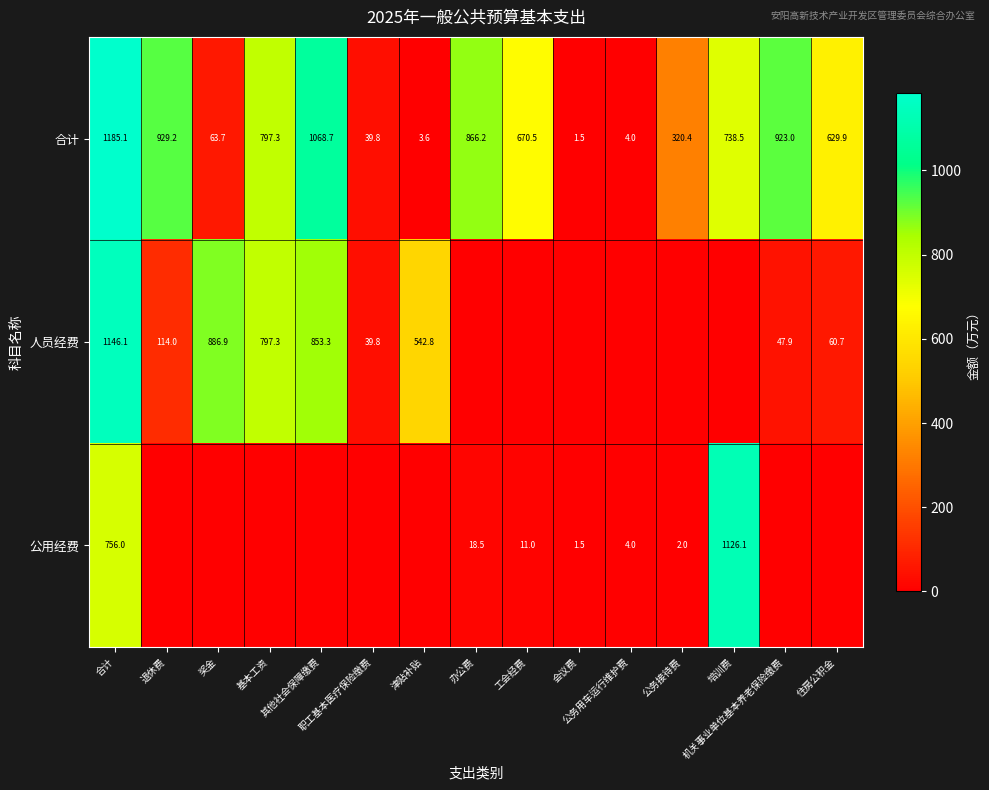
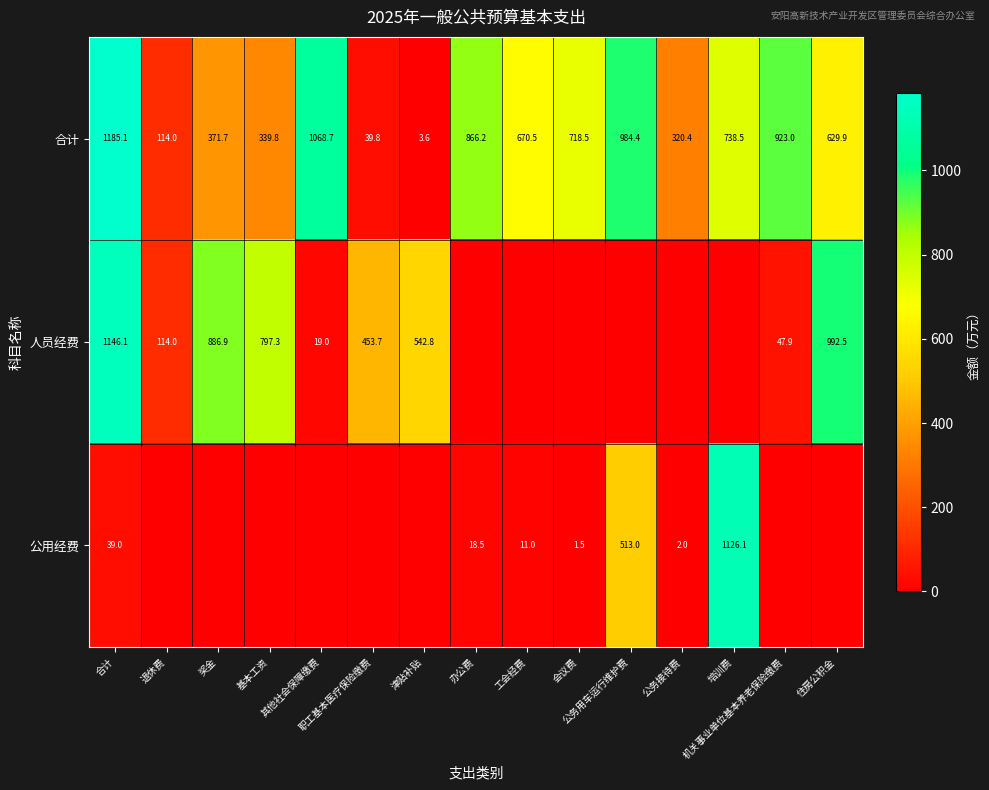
合计, 退休费: 929.2 -> 114.0
合计, 奖金: 63.7 -> 371.7
合计, 基本工资: 797.3 -> 339.8
合计, 会议费: 1.5 -> 718.5
合计, 公务用车运行维护费: 4.0 -> 984.4
人员经费, 其他社会保障缴费: 853.3 -> 19.0
人员经费, 职工基本医疗保险缴费: 39.8 -> 453.7
人员经费, 住房公积金: 60.7 -> 992.5
公用经费, 合计: 756.0 -> 39.0
公用经费, 公务用车运行维护费: 4.0 -> 513.0
